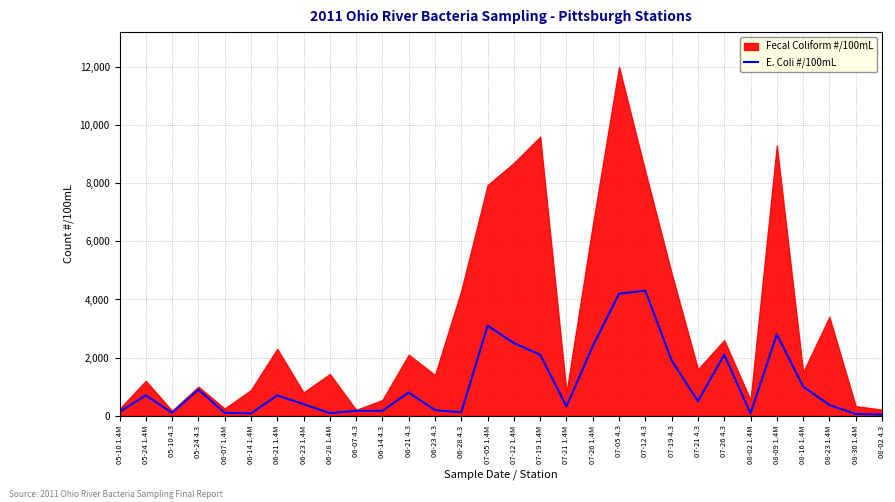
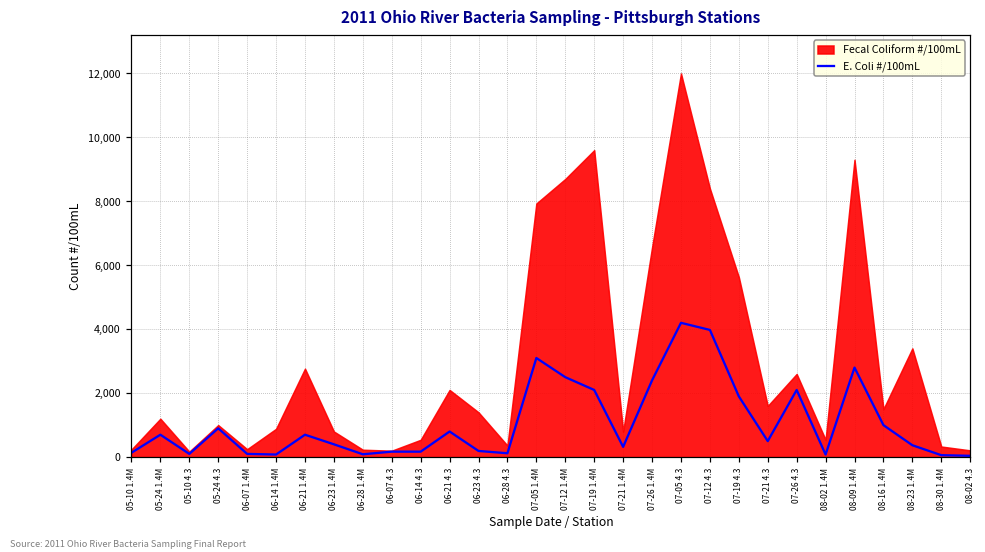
Fecal Coliform #/100mL, 06-21 1.4M: 2,300 -> 2,800
Fecal Coliform #/100mL, 06-28 1.4M: 1,400 -> 200
Fecal Coliform #/100mL, 06-28 4.3: 4,300 -> 400
E. Coli #/100mL, 07-12 4.3: 4,300 -> 4,000
Fecal Coliform #/100mL, 07-19 4.3: 4,900 -> 5,600
